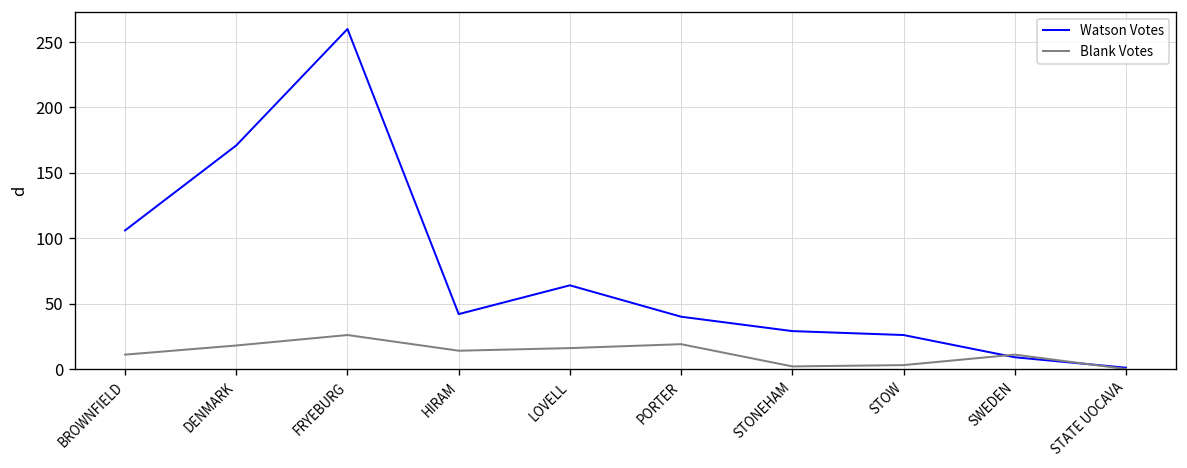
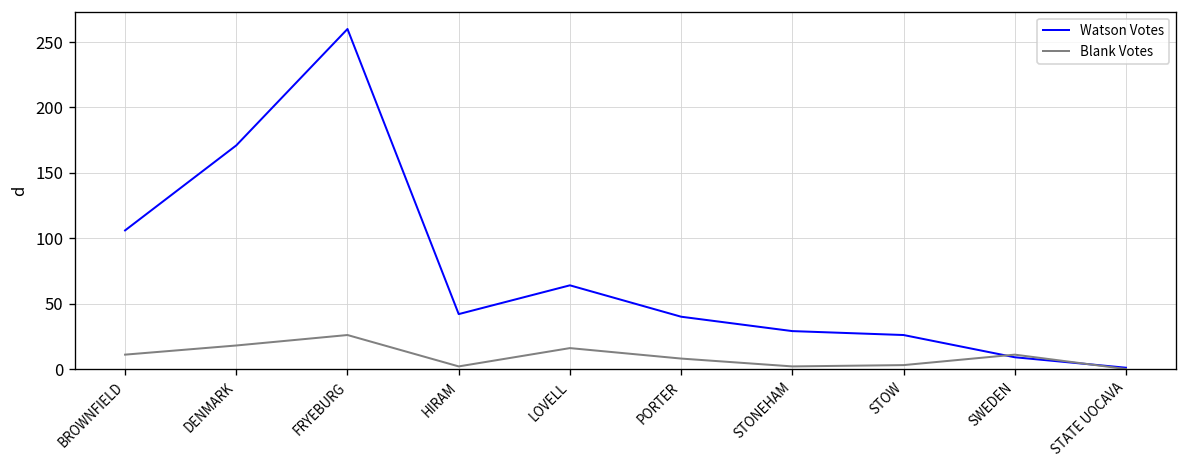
Blank Votes, HIRAM: 14 -> 2
Blank Votes, PORTER: 19 -> 8
